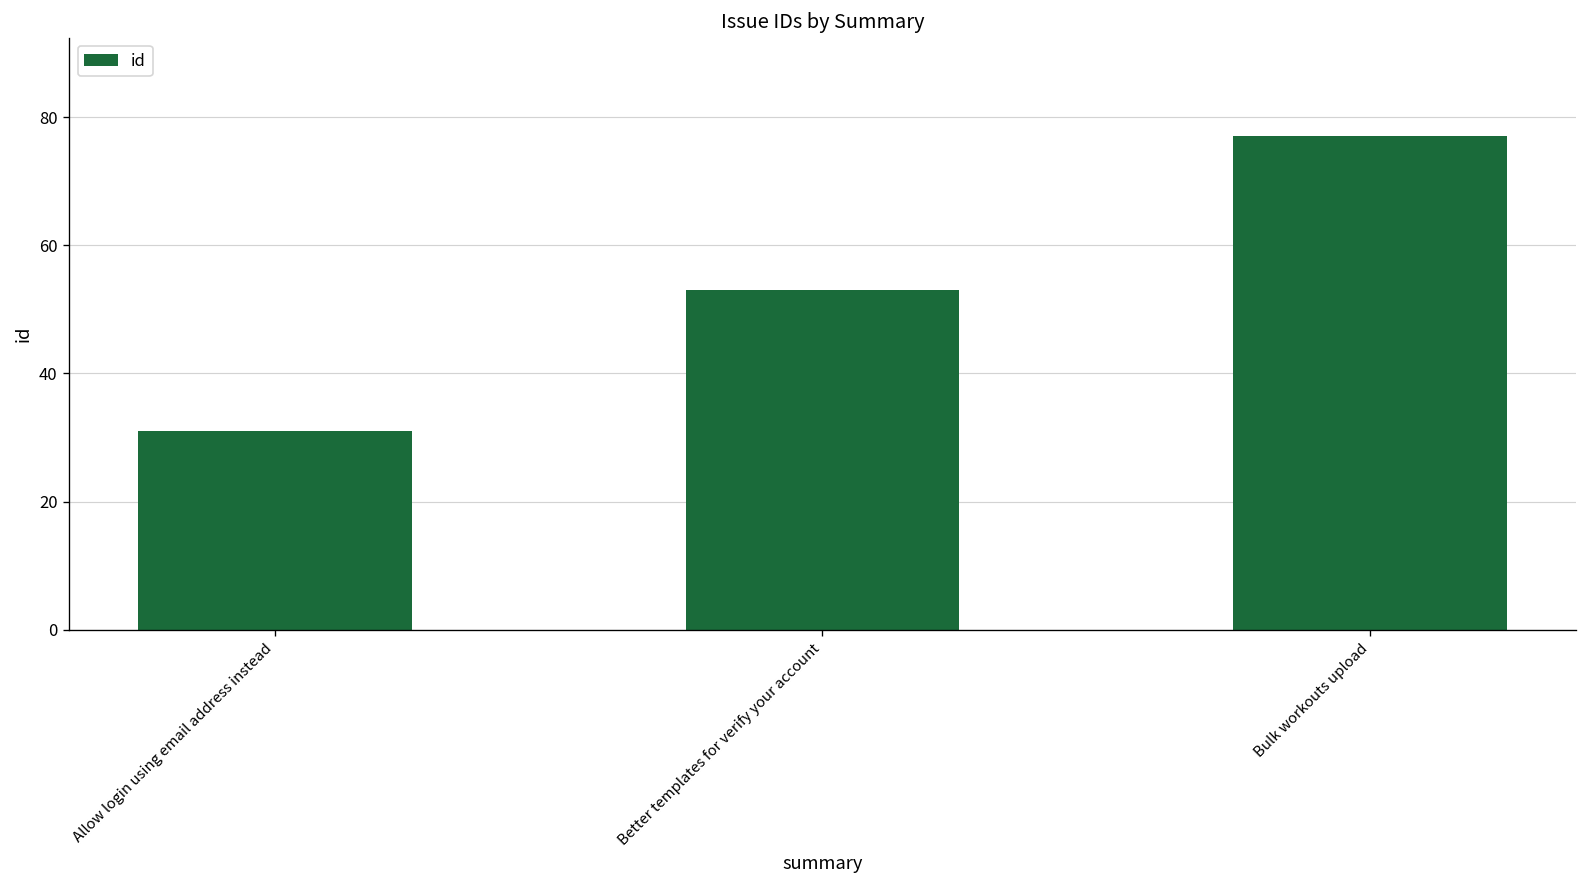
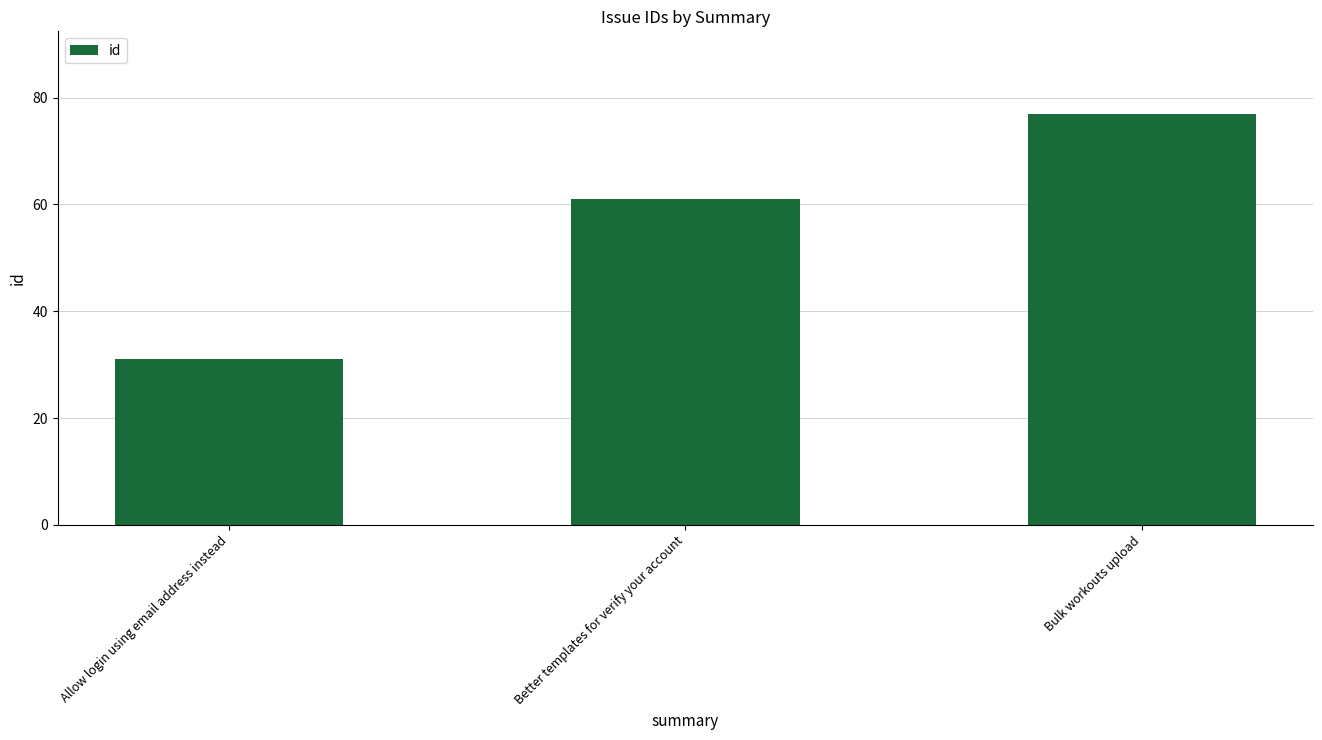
Better templates for verify your account: 53 -> 61
